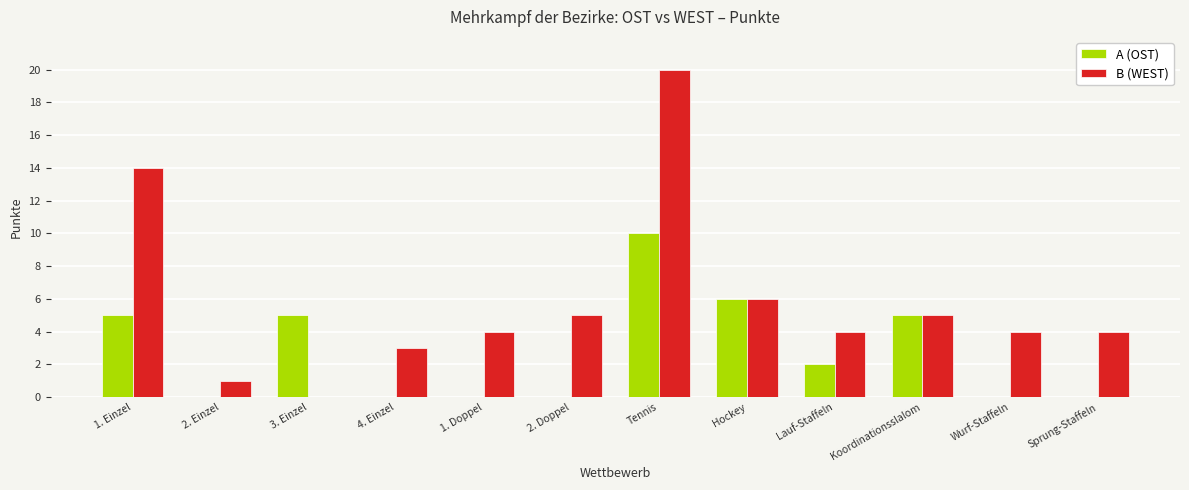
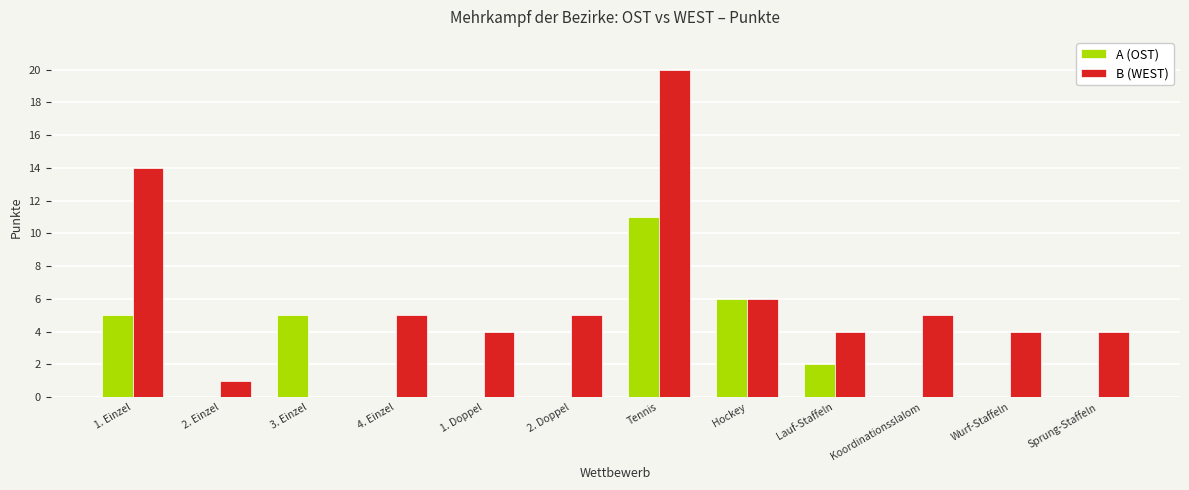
B (WEST), 4. Einzel: 3 -> 5
A (OST), Tennis: 10 -> 11
A (OST), Koordinationsslalom: 5 -> 0
